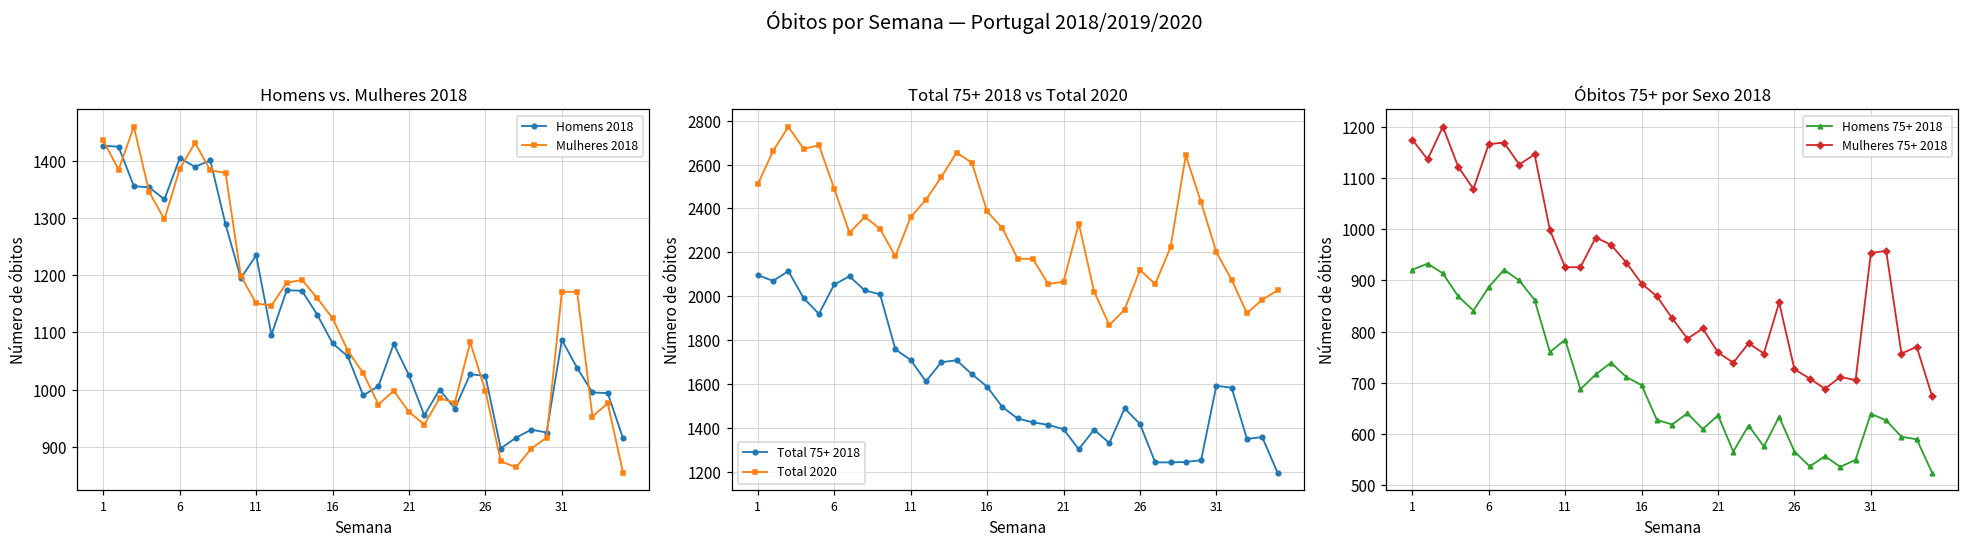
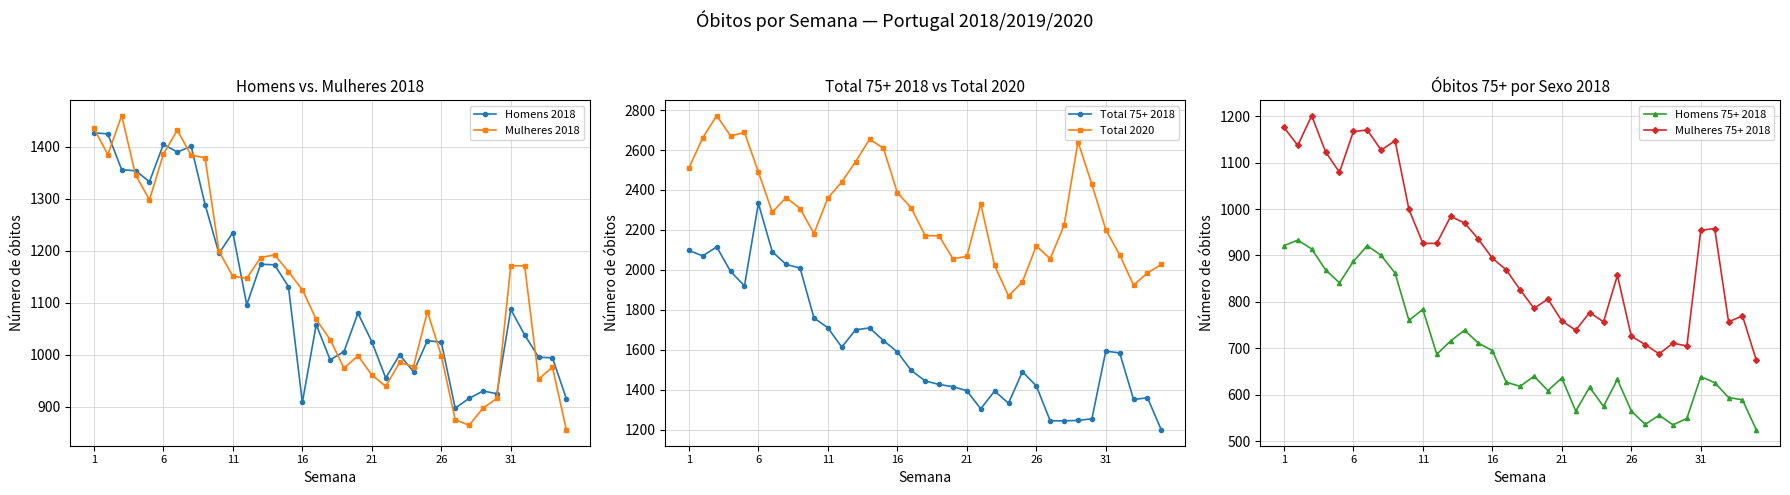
Homens vs. Mulheres 2018, Homens 2018, 16: 1080 -> 910
Total 75+ 2018 vs Total 2020, Total 75+ 2018, 6: 2050 -> 2330
